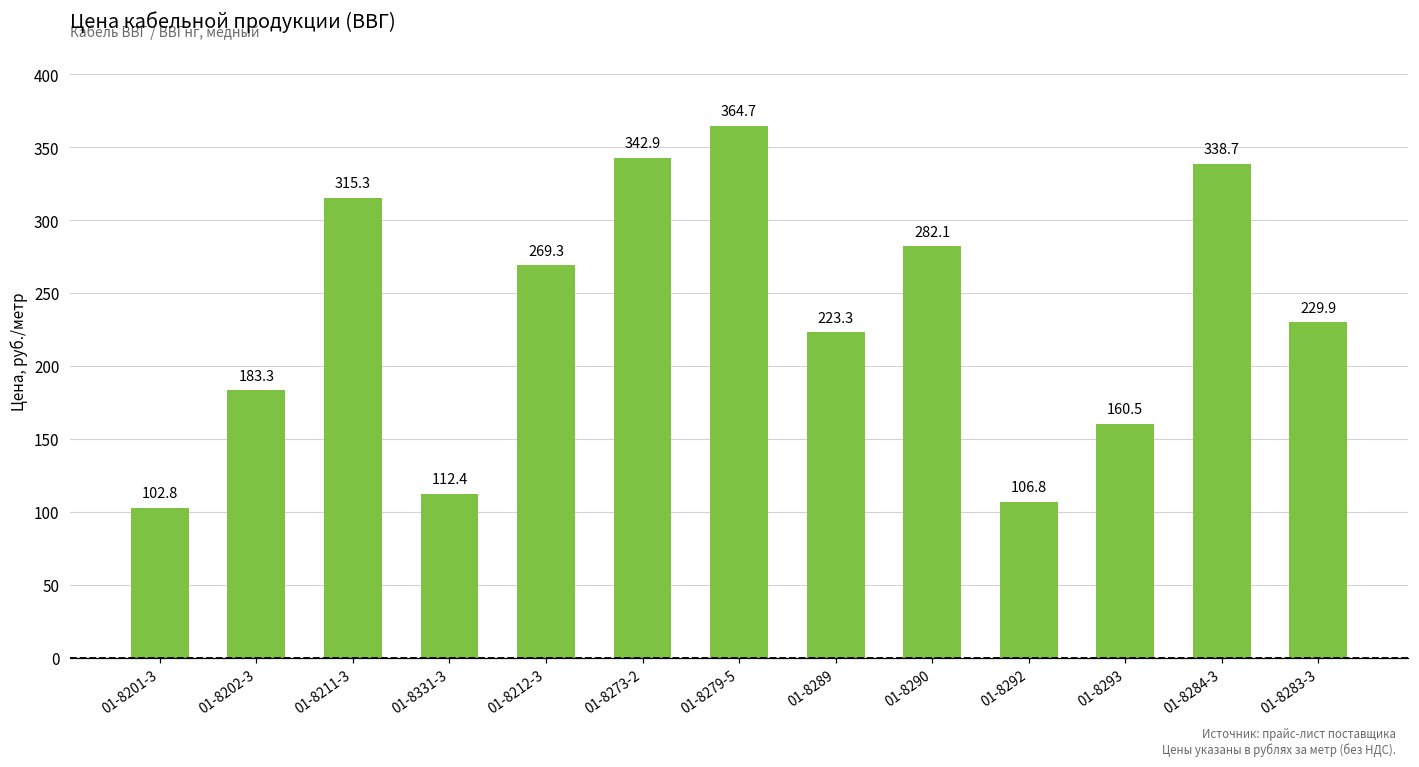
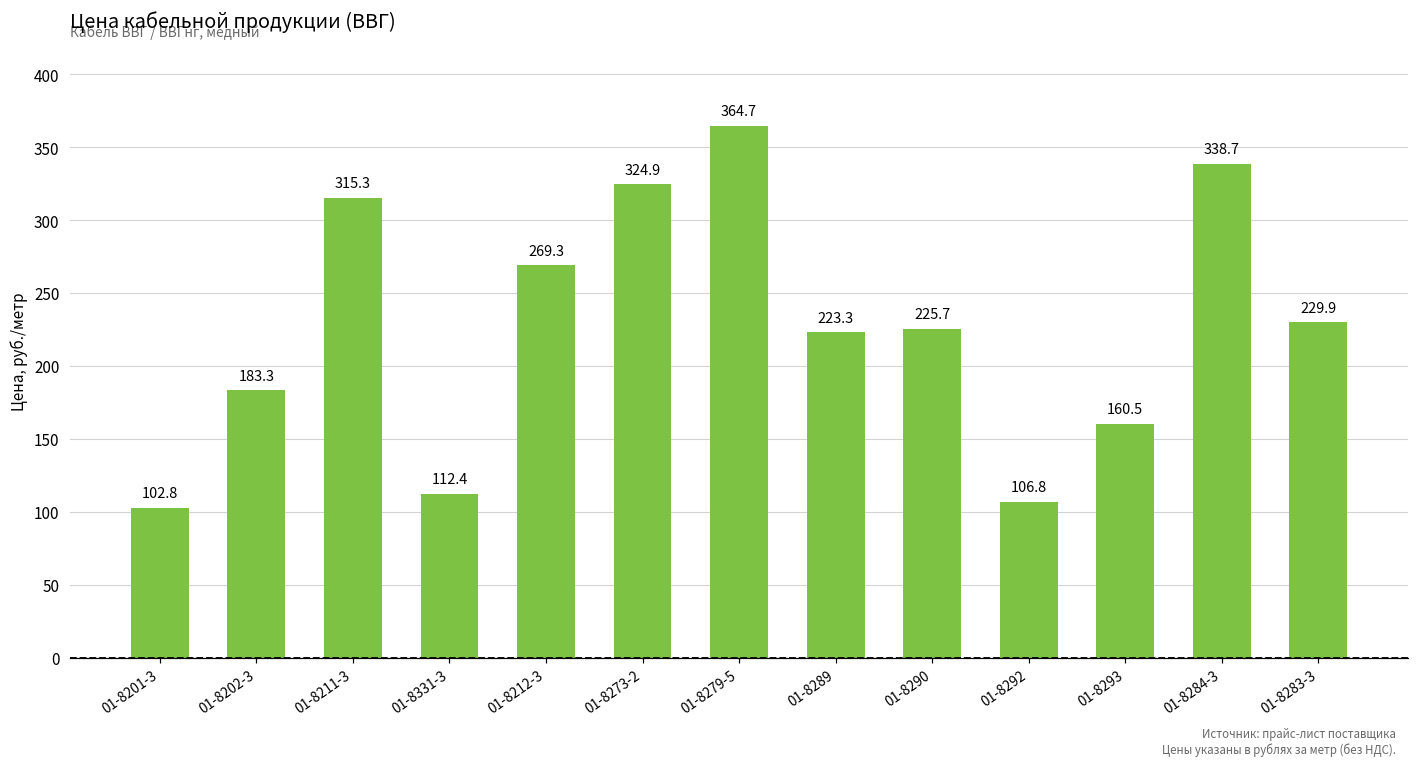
01-8273-2: 342.9 -> 324.9
01-8290: 282.1 -> 225.7
